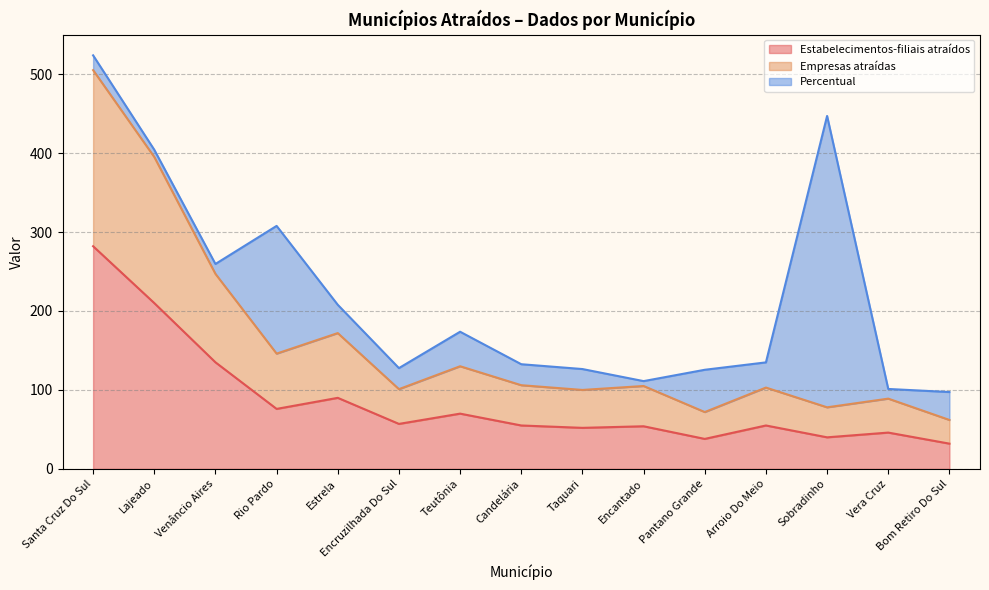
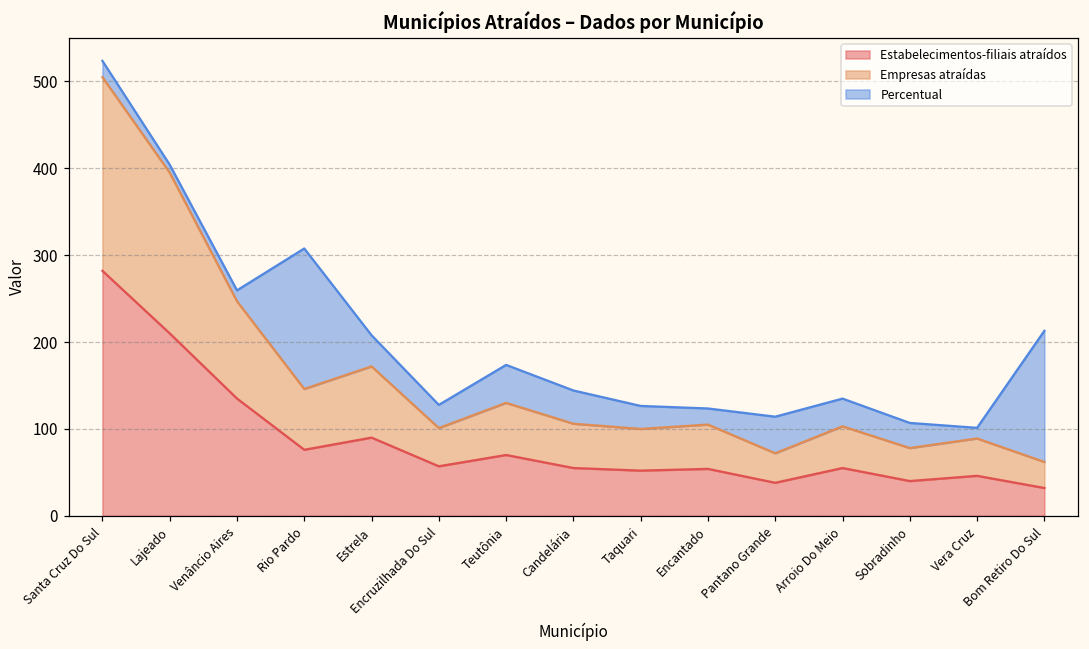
Percentual, Candelária: 30 -> 40
Percentual, Encantado: 10 -> 20
Percentual, Pantano Grande: 50 -> 40
Percentual, Sobradinho: 370 -> 30
Percentual, Bom Retiro Do Sul: 40 -> 150
